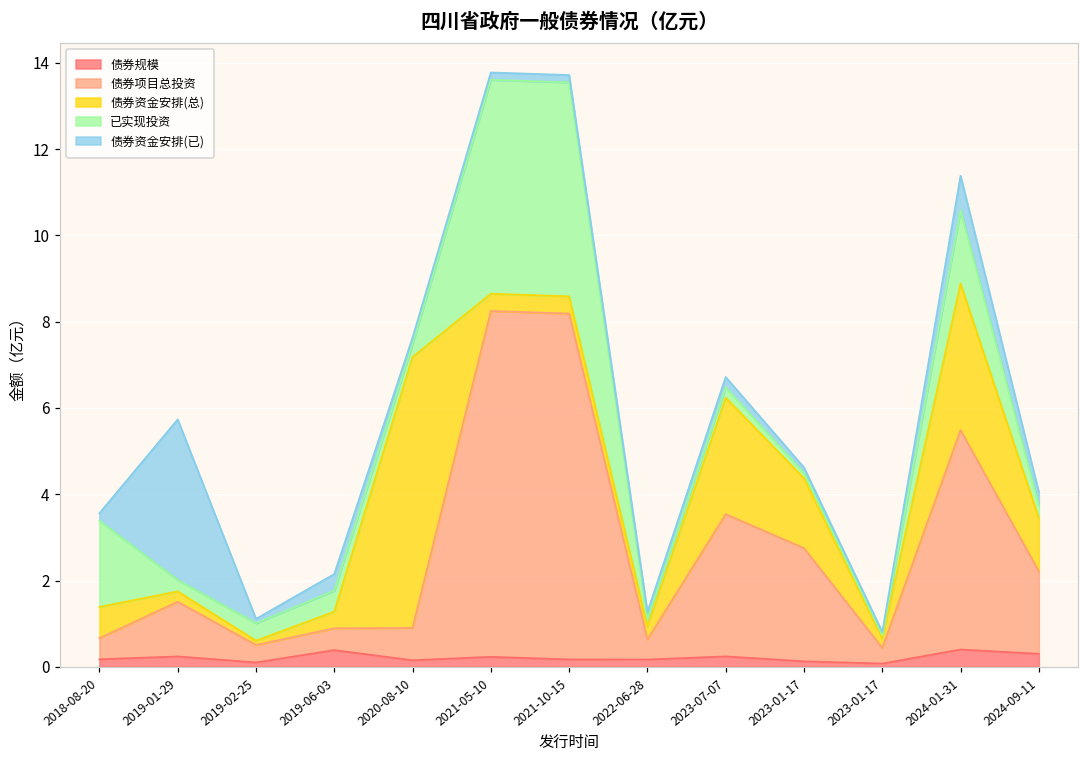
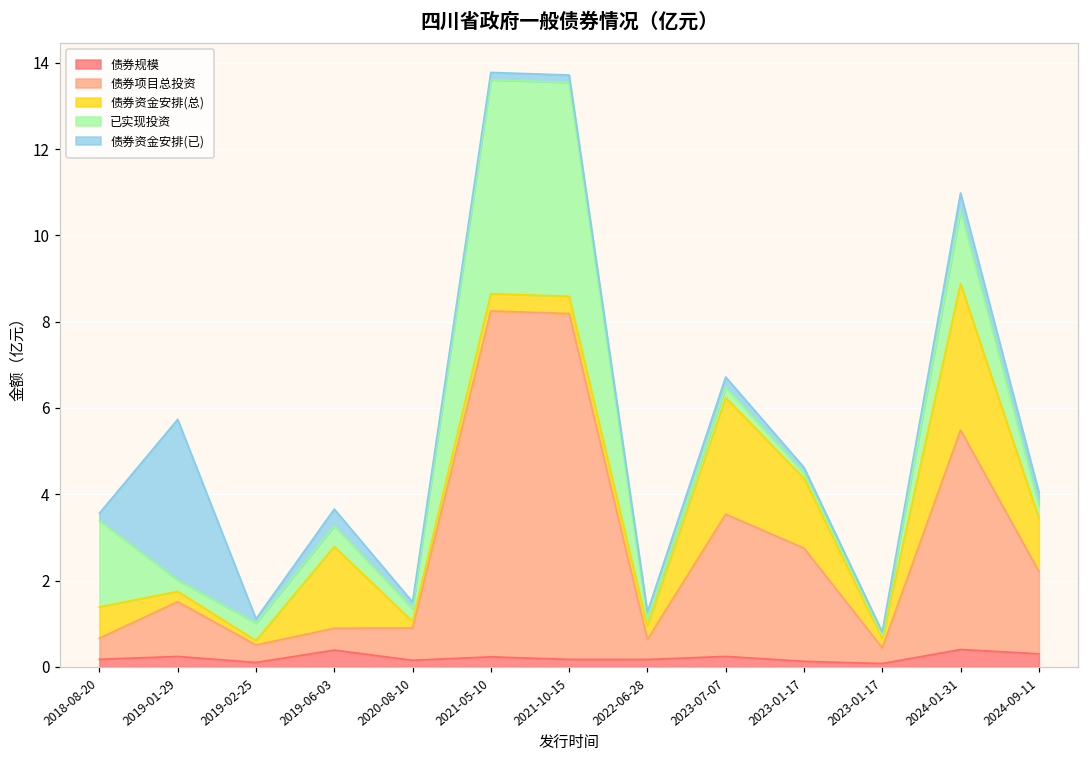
债券资金安排(总), 2019-06-03: 0.4 -> 1.9
债券资金安排(总), 2020-08-10: 6.3 -> 0.2
债券资金安排(已), 2024-01-31: 0.8 -> 0.4
